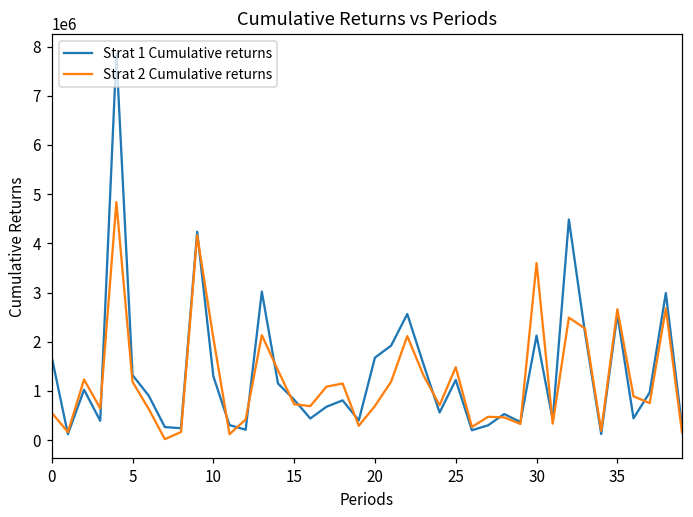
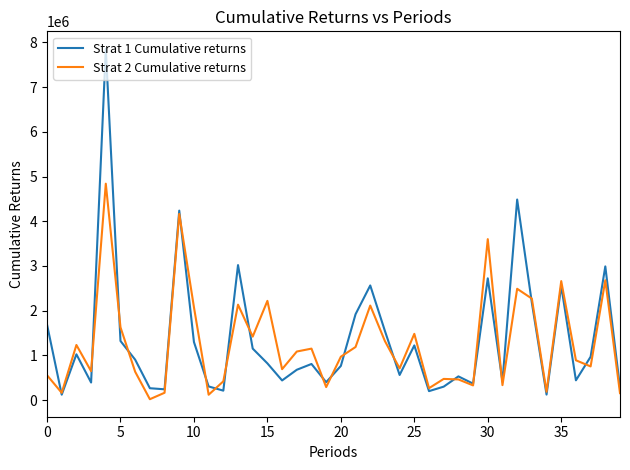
Strat 2 Cumulative returns, 5: 1200000 -> 1600000
Strat 2 Cumulative returns, 15: 700000 -> 2200000
Strat 1 Cumulative returns, 20: 1700000 -> 800000
Strat 2 Cumulative returns, 20: 700000 -> 1000000
Strat 1 Cumulative returns, 30: 2100000 -> 2700000
